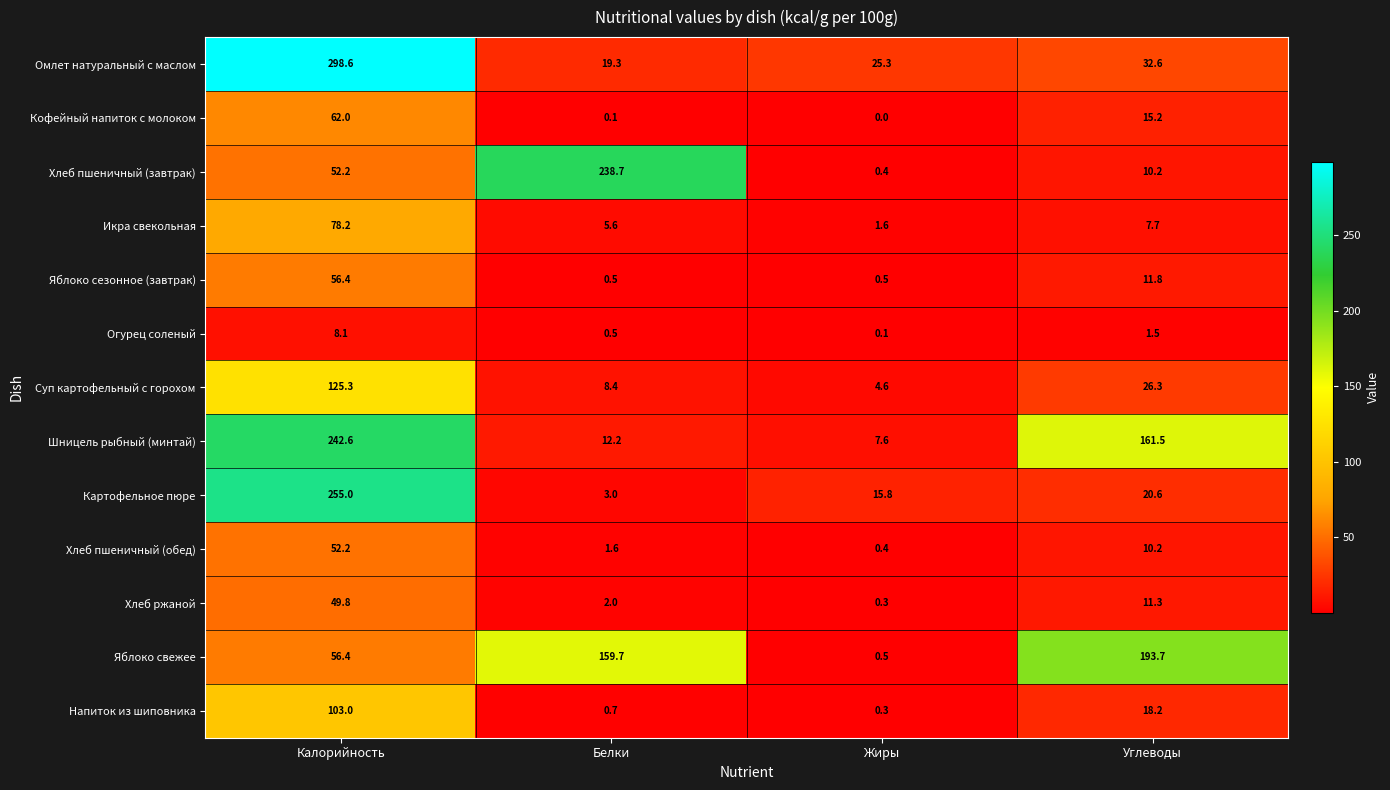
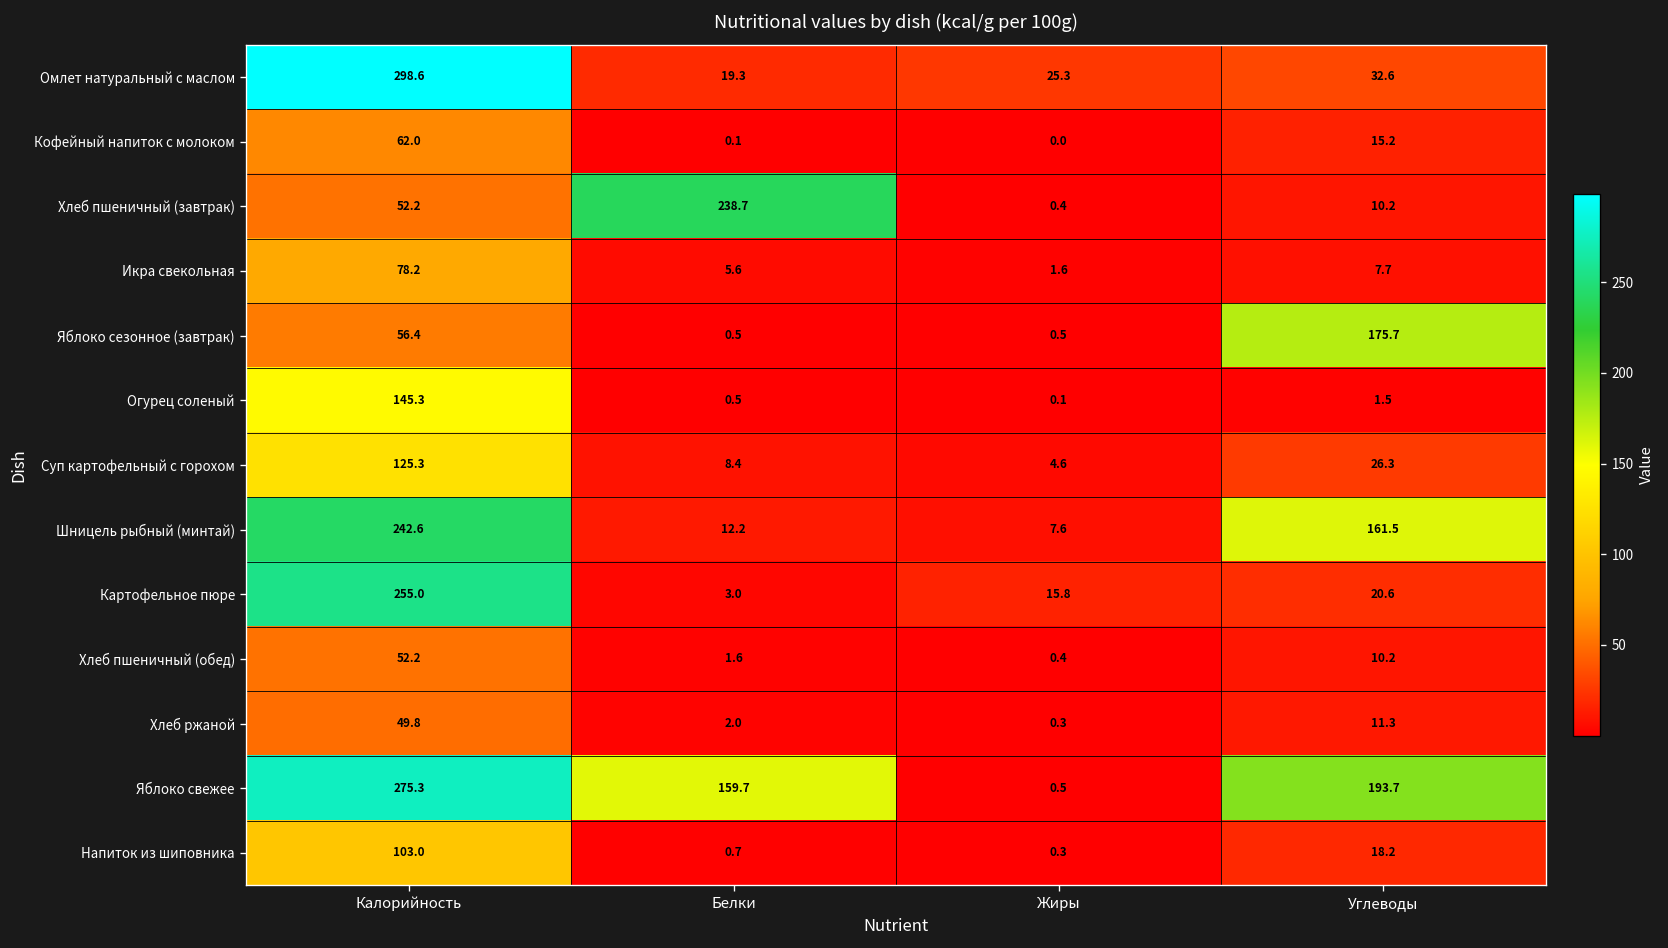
Яблоко сезонное (завтрак), Углеводы: 11.8 -> 175.7
Огурец соленый, Калорийность: 8.1 -> 145.3
Яблоко свежее, Калорийность: 56.4 -> 275.3
